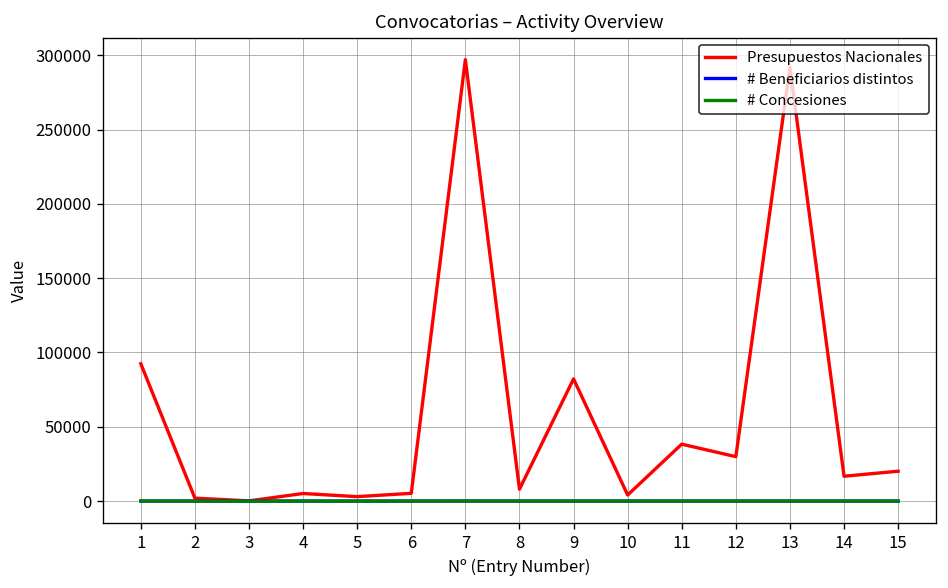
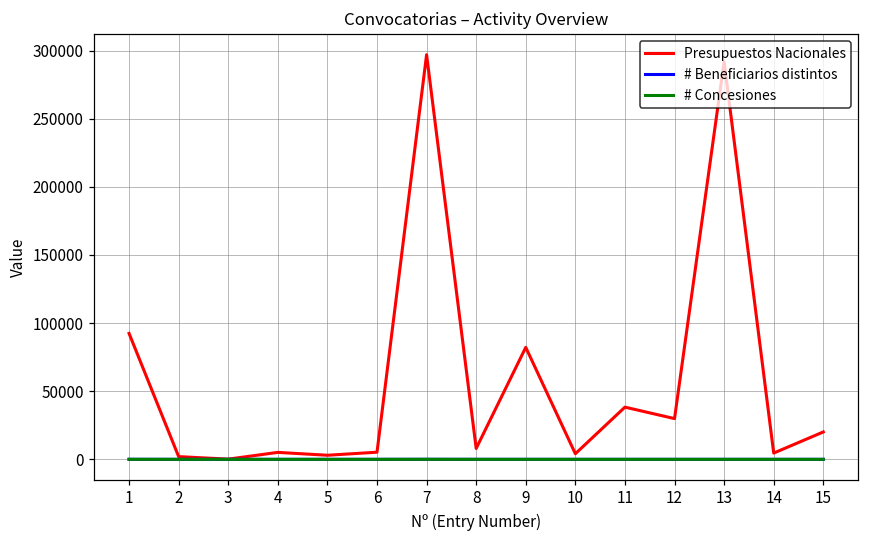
Presupuestos Nacionales, 14: 17000 -> 5000
